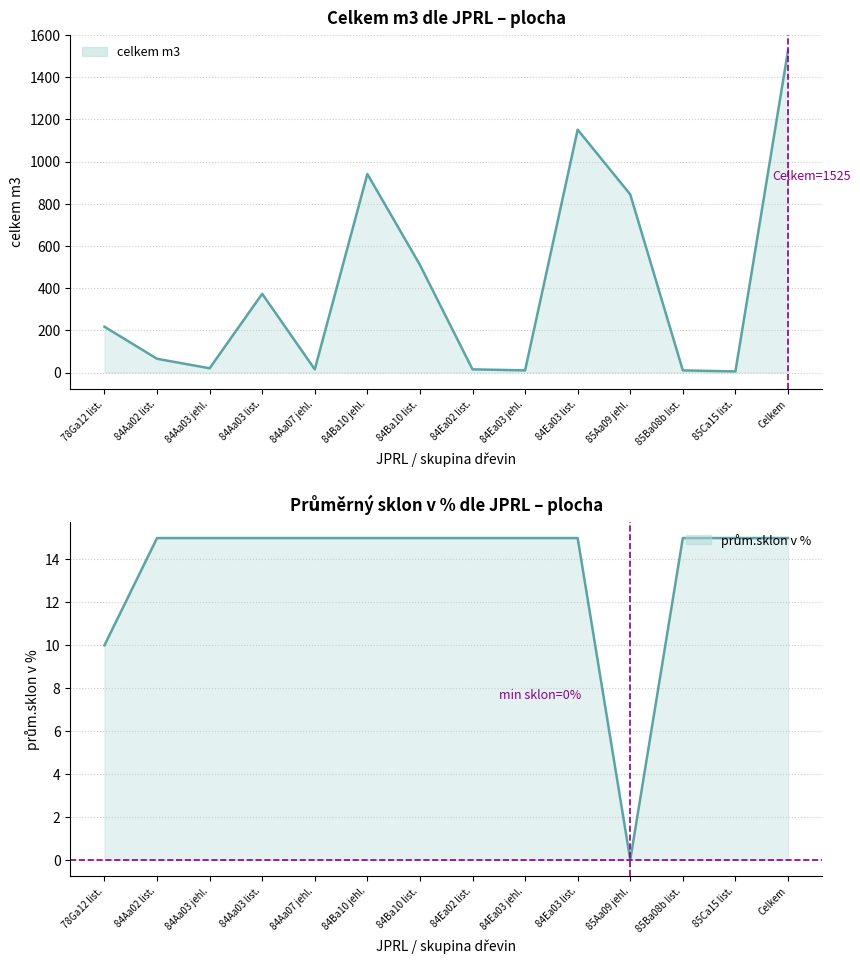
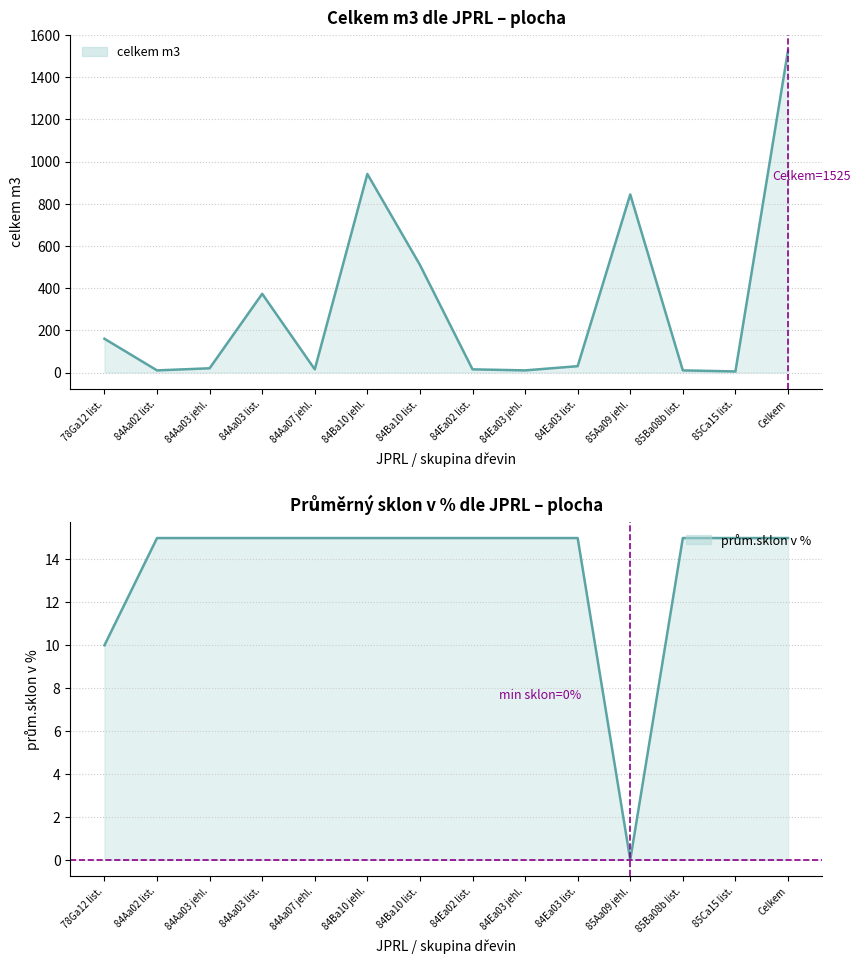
Celkem m3 dle JPRL – plocha, 78Ga12 list.: 220 -> 160
Celkem m3 dle JPRL – plocha, 84Aa02 list.: 70 -> 10
Celkem m3 dle JPRL – plocha, 84Ea03 list.: 1150 -> 30
